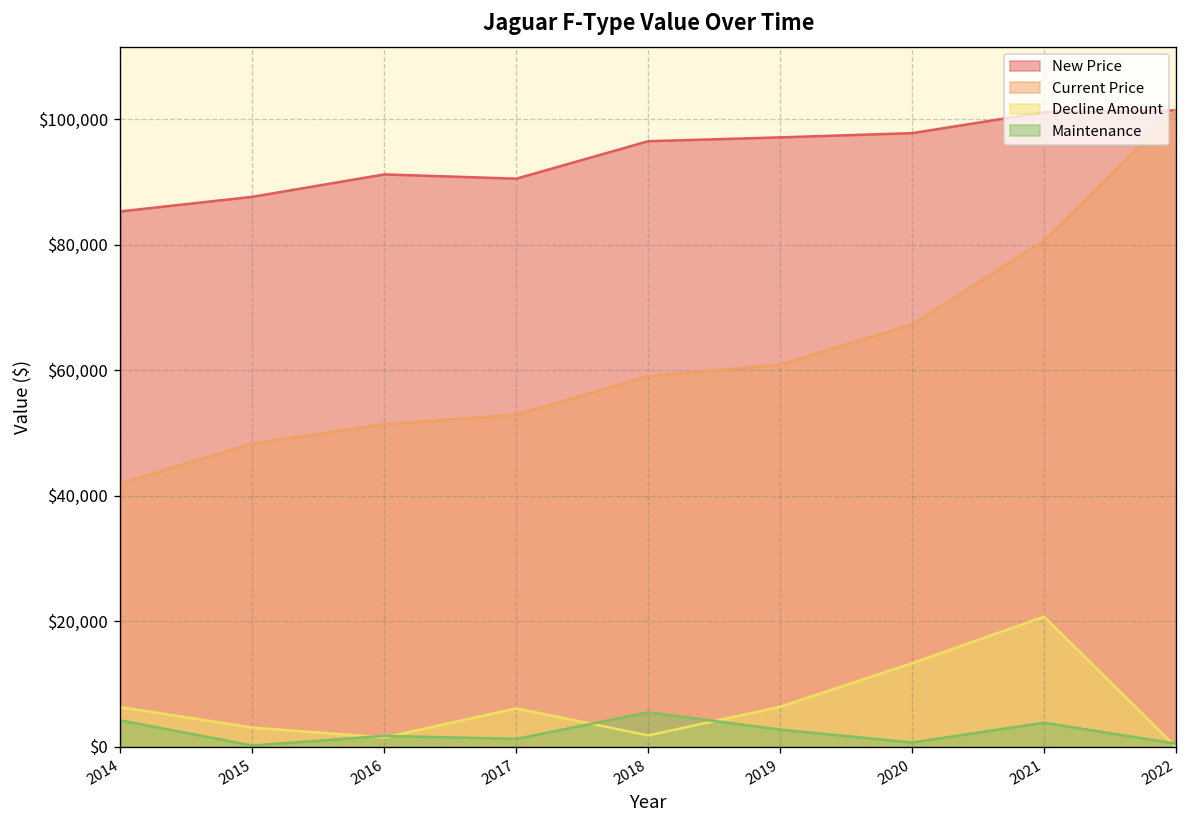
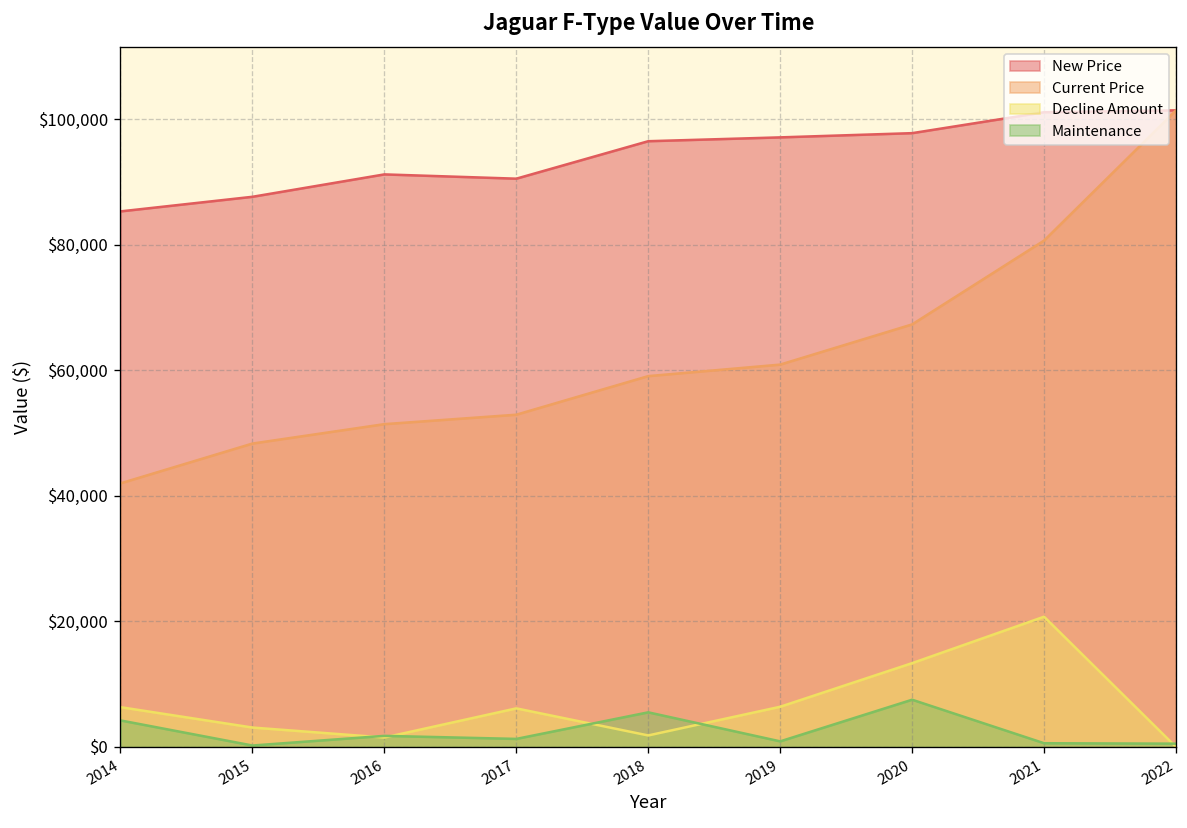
Maintenance, 2019: $3,000 -> $1,000
Maintenance, 2020: $1,000 -> $8,000
Maintenance, 2021: $4,000 -> $1,000
